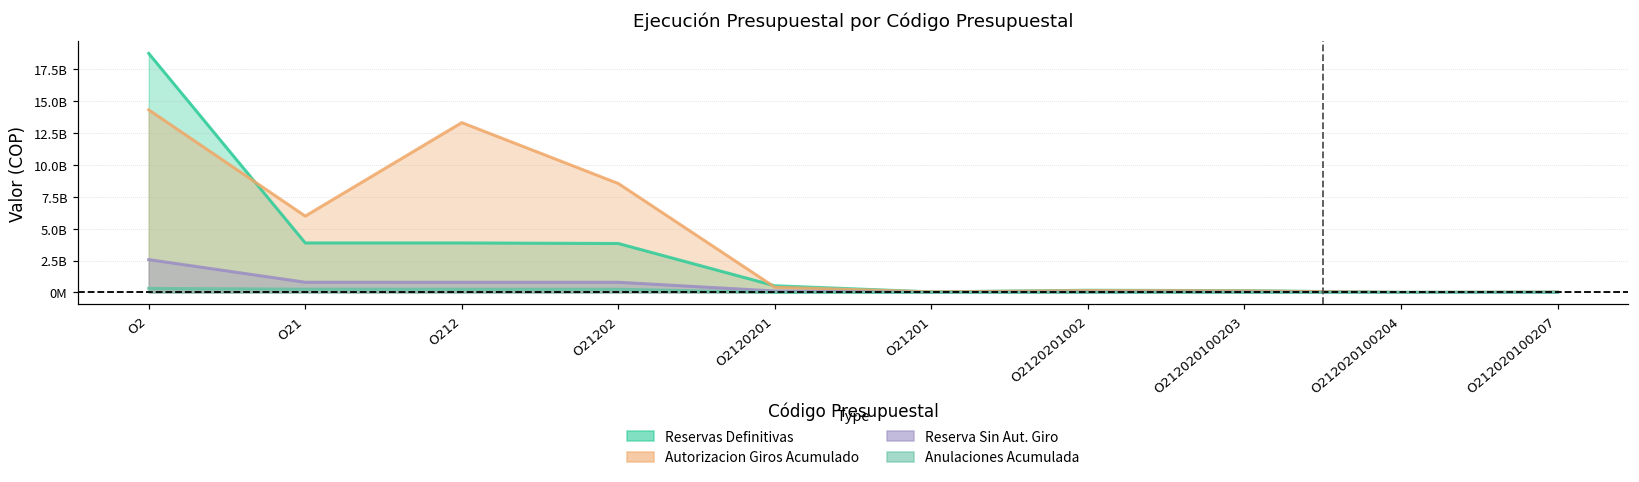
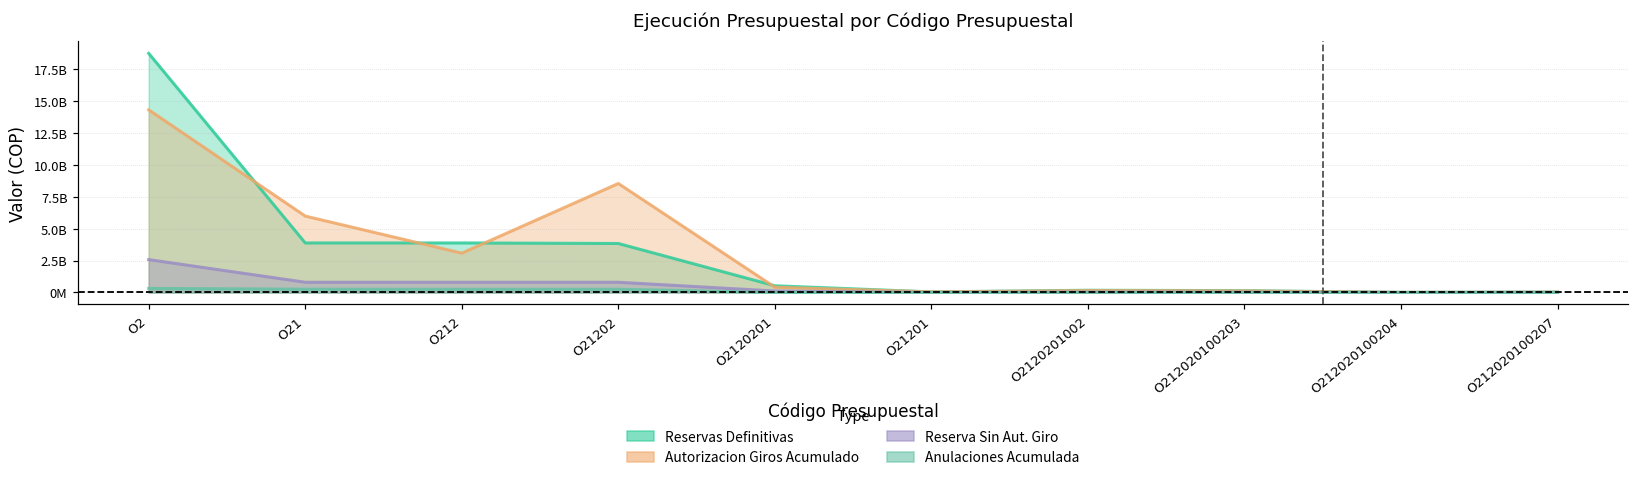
Autorizacion Giros Acumulado, O212: 13300000000 -> 3100000000
